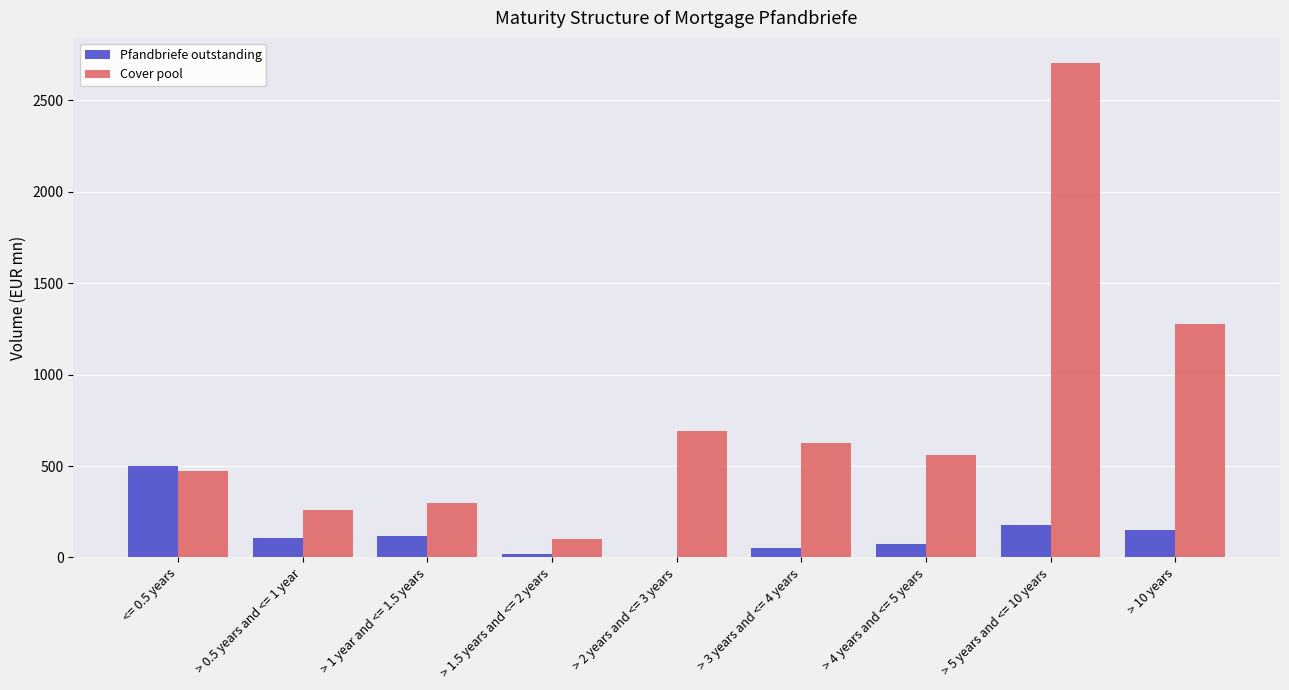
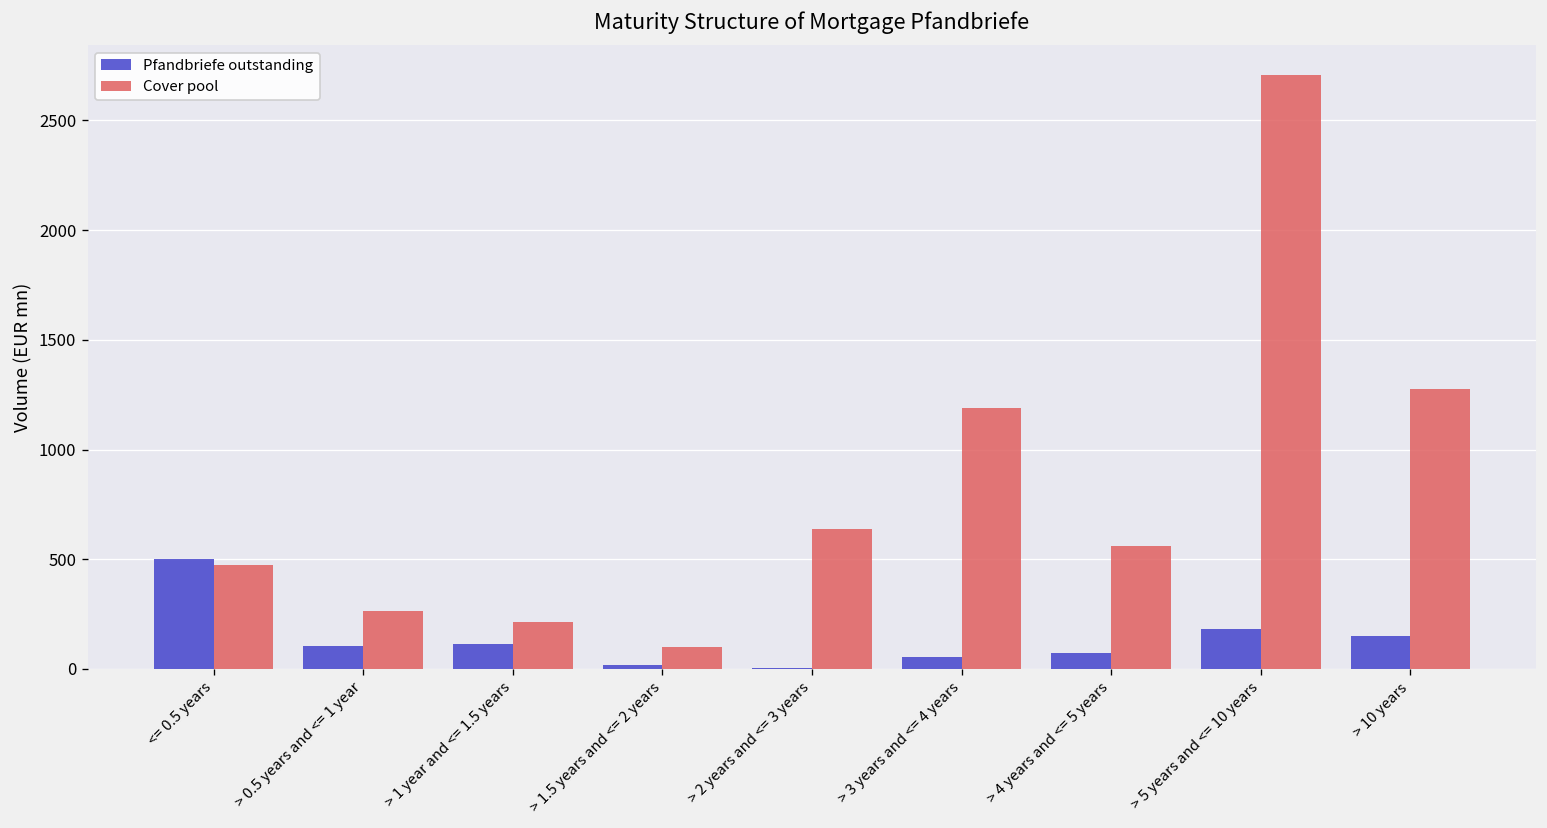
Cover pool, > 1 year and <= 1.5 years: 300 -> 210
Cover pool, > 2 years and <= 3 years: 690 -> 640
Cover pool, > 3 years and <= 4 years: 620 -> 1190
